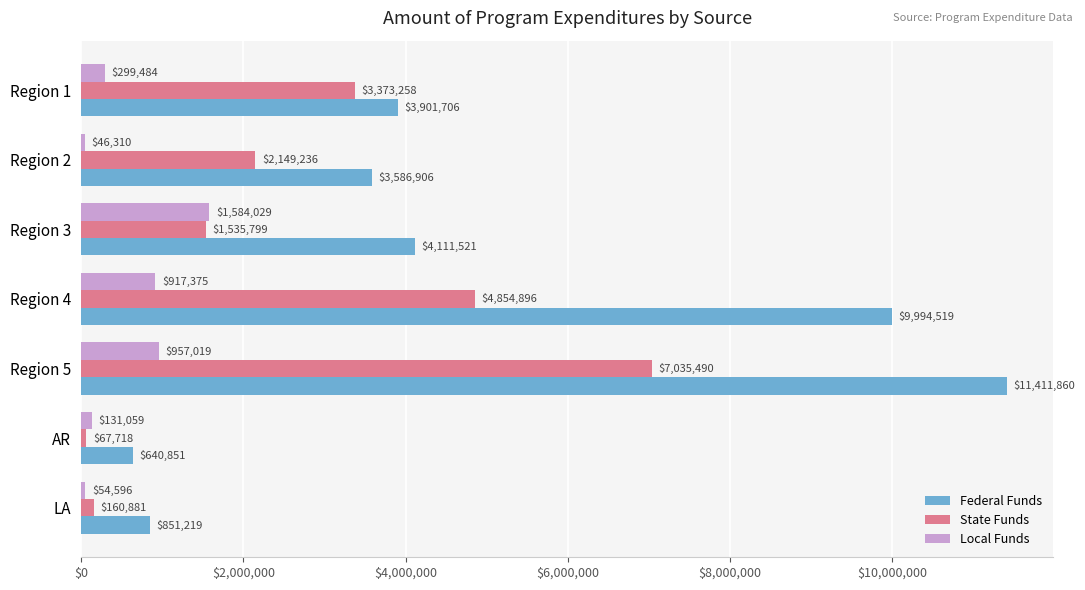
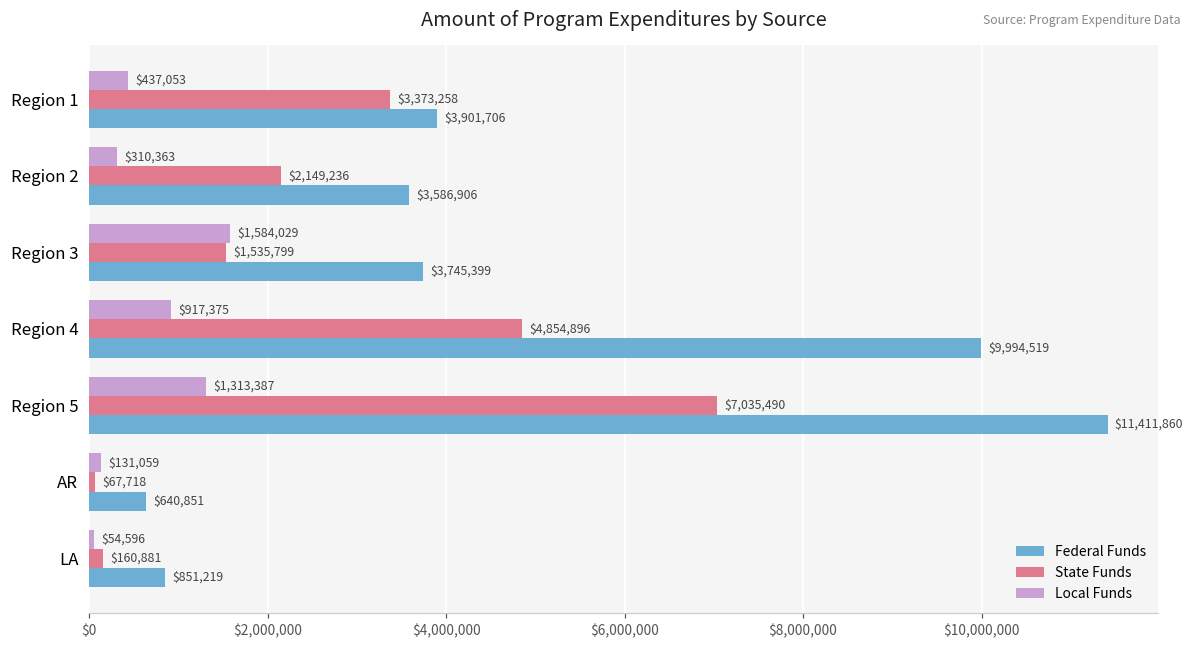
Local Funds, Region 1: $299,484 -> $437,053
Local Funds, Region 2: $46,310 -> $310,363
Federal Funds, Region 3: $4,111,521 -> $3,745,399
Local Funds, Region 5: $957,019 -> $1,313,387
